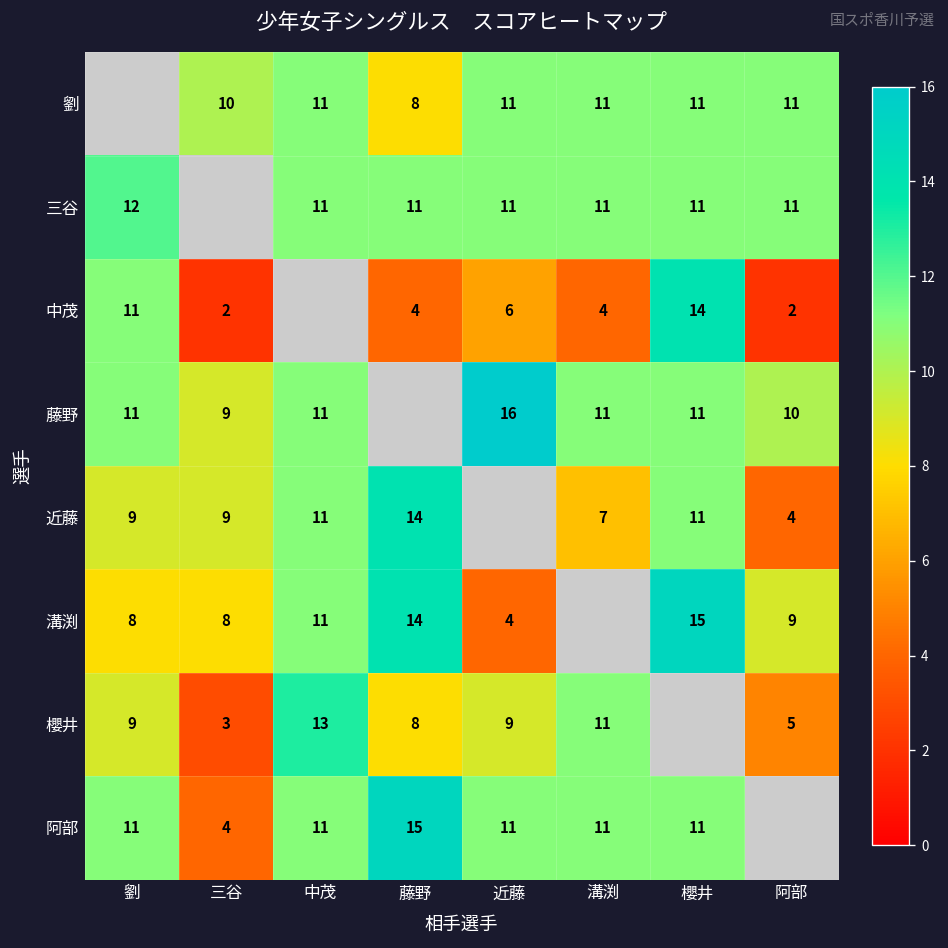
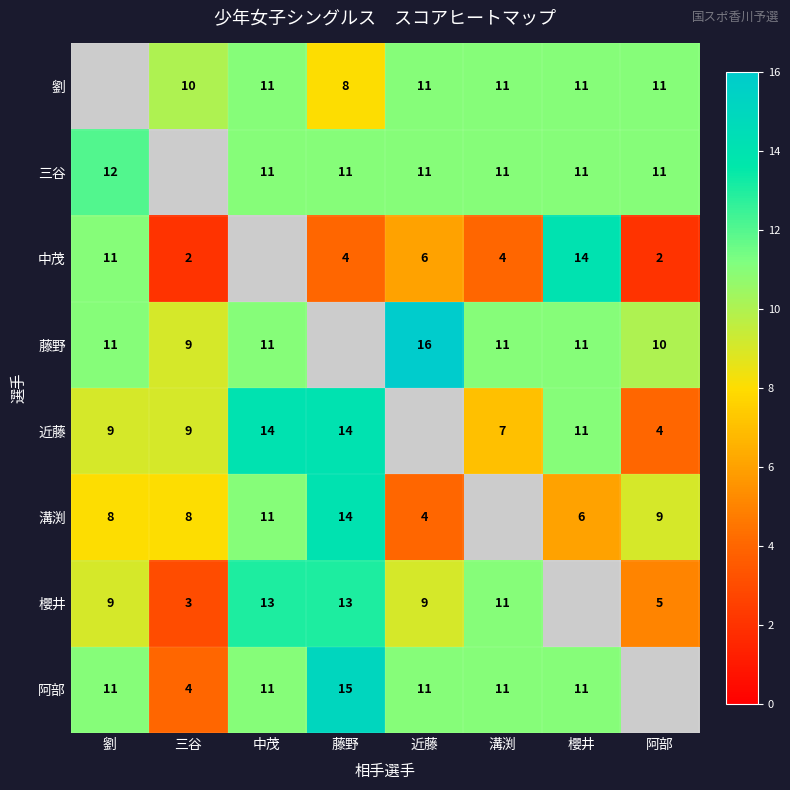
近藤, 中茂: 11 -> 14
溝渕, 櫻井: 15 -> 6
櫻井, 藤野: 8 -> 13
